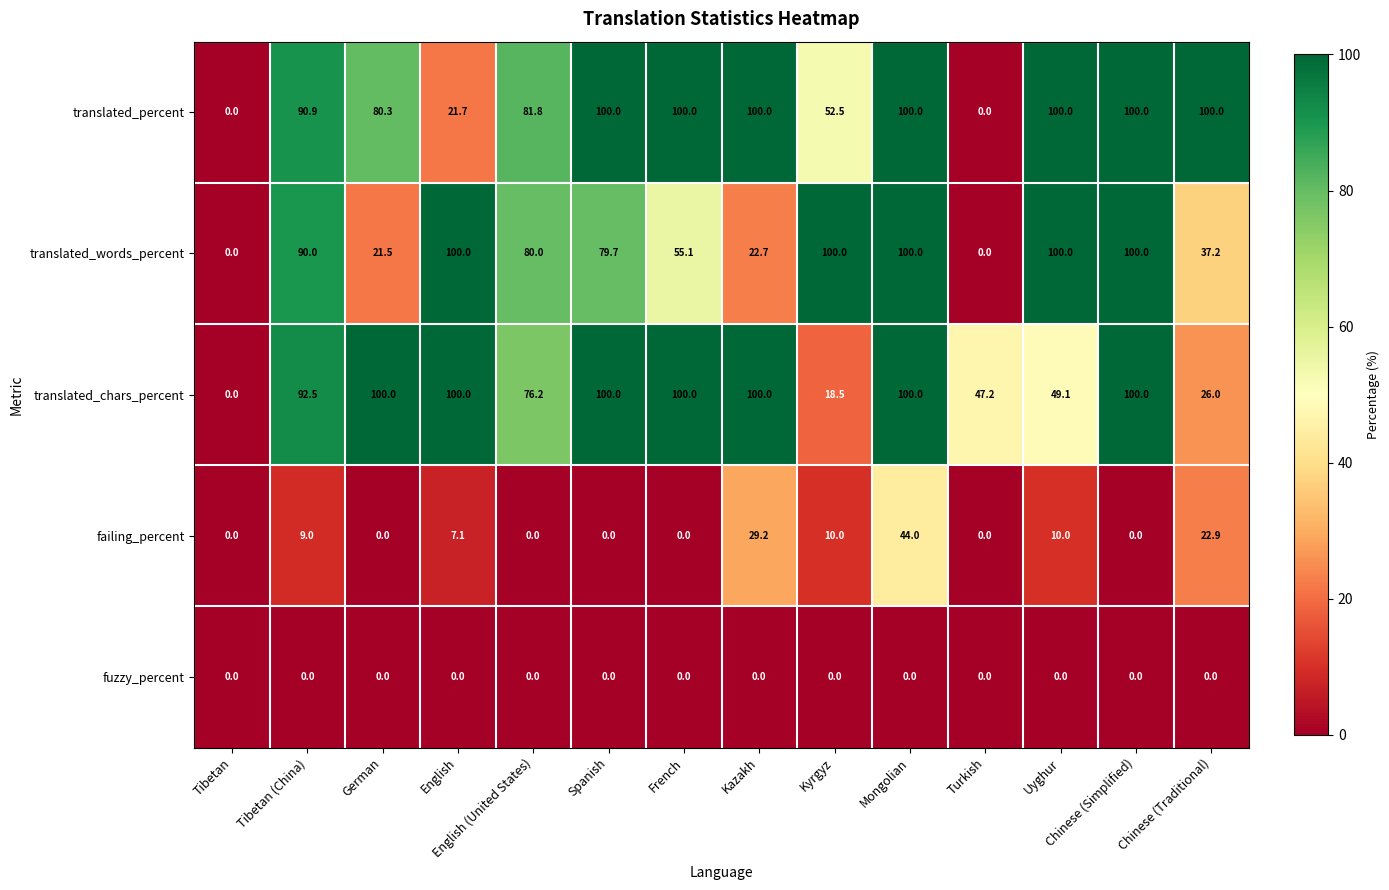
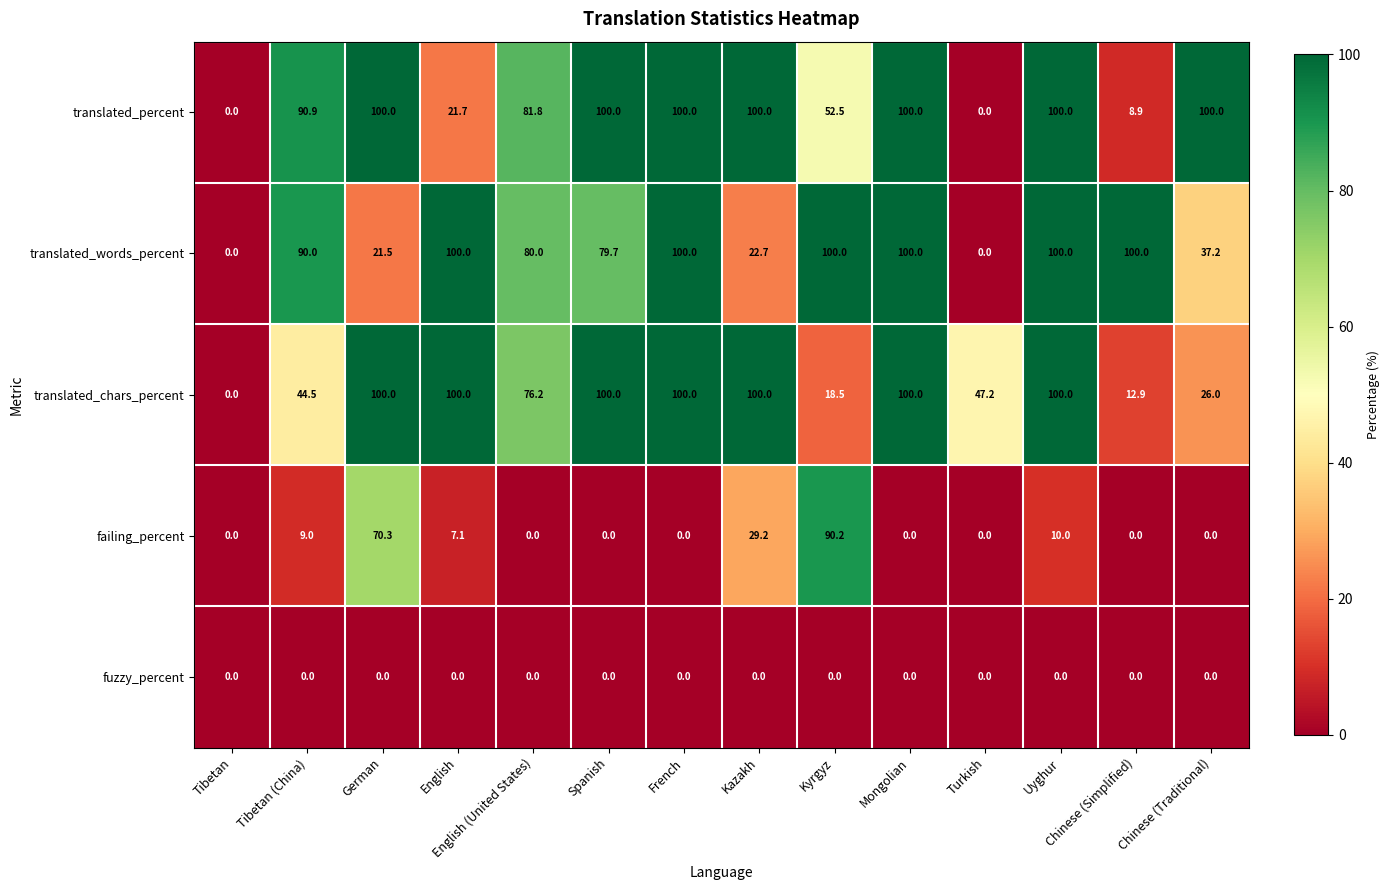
translated_percent, German: 80.3 -> 100.0
translated_percent, Chinese (Simplified): 100.0 -> 8.9
translated_words_percent, French: 55.1 -> 100.0
translated_chars_percent, Tibetan (China): 92.5 -> 44.5
translated_chars_percent, Uyghur: 49.1 -> 100.0
translated_chars_percent, Chinese (Simplified): 100.0 -> 12.9
failing_percent, German: 0.0 -> 70.3
failing_percent, Kyrgyz: 10.0 -> 90.2
failing_percent, Mongolian: 44.0 -> 0.0
failing_percent, Chinese (Traditional): 22.9 -> 0.0
